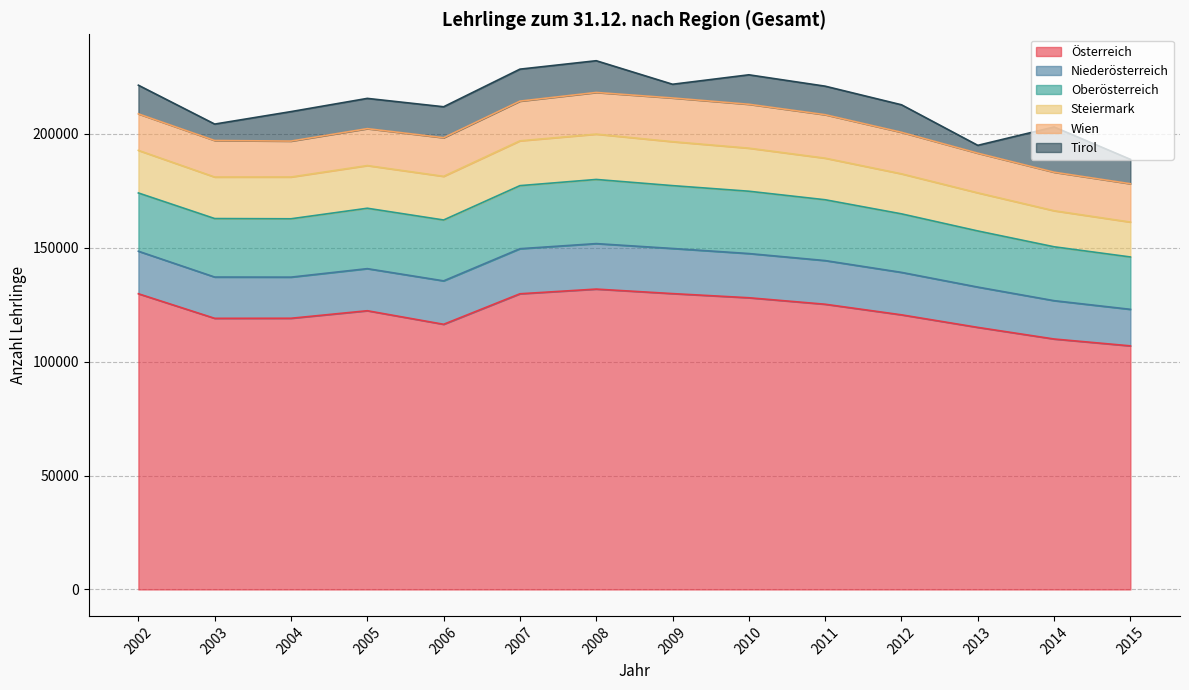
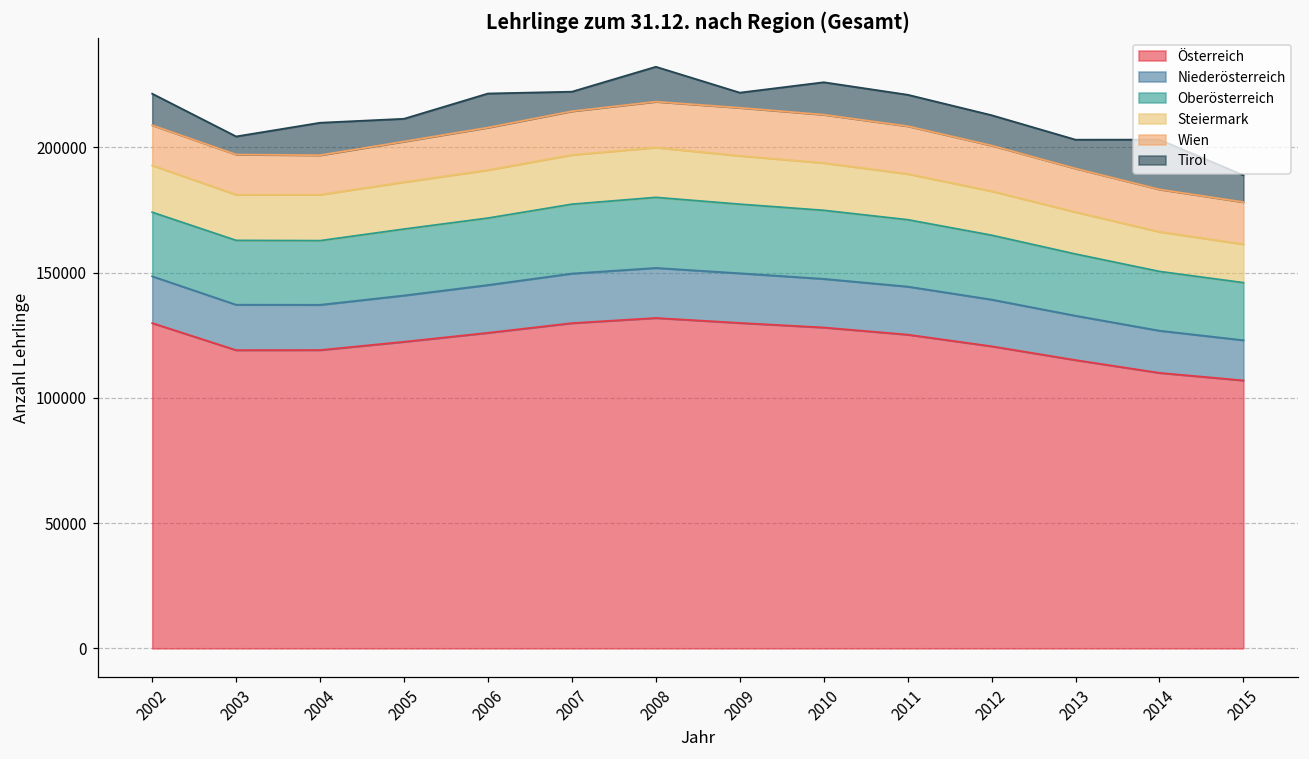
Tirol, 2005: 13000 -> 9000
Österreich, 2006: 116000 -> 126000
Tirol, 2007: 14000 -> 8000
Tirol, 2013: 3000 -> 11000
